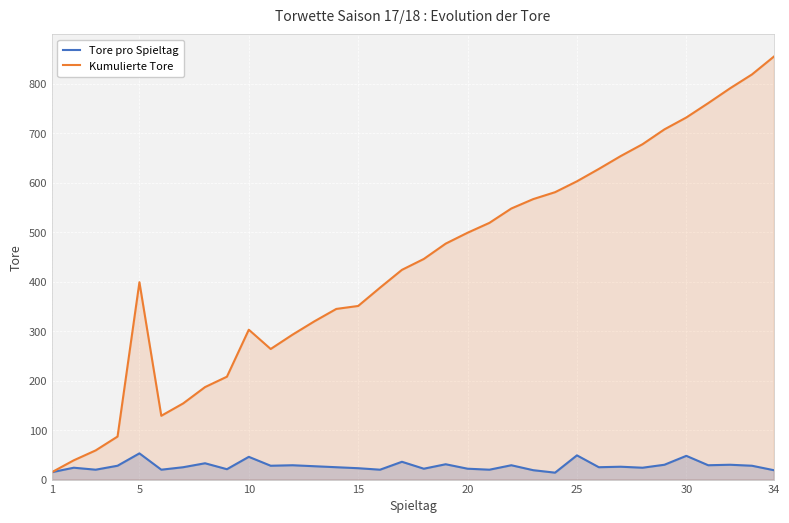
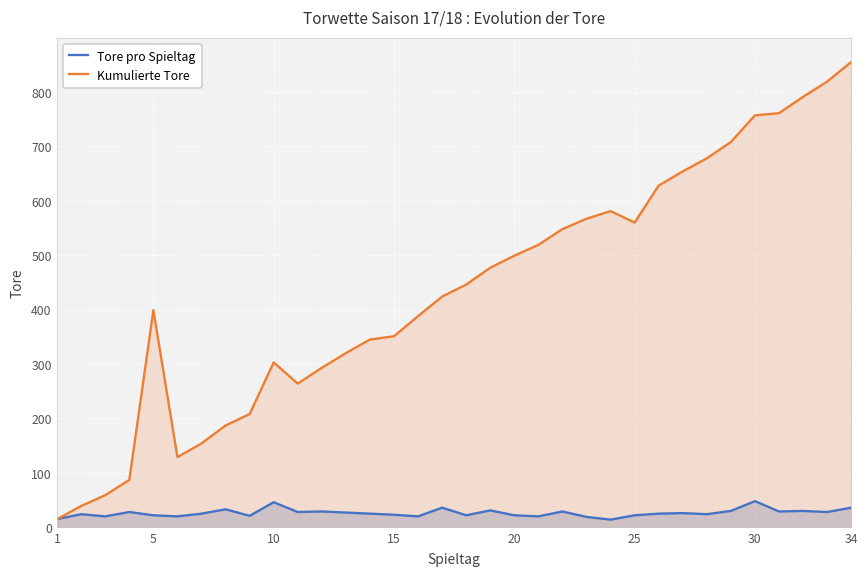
Tore pro Spieltag, 5: 50 -> 20
Tore pro Spieltag, 25: 50 -> 20
Kumulierte Tore, 25: 600 -> 560
Kumulierte Tore, 30: 730 -> 760
Tore pro Spieltag, 34: 20 -> 40
